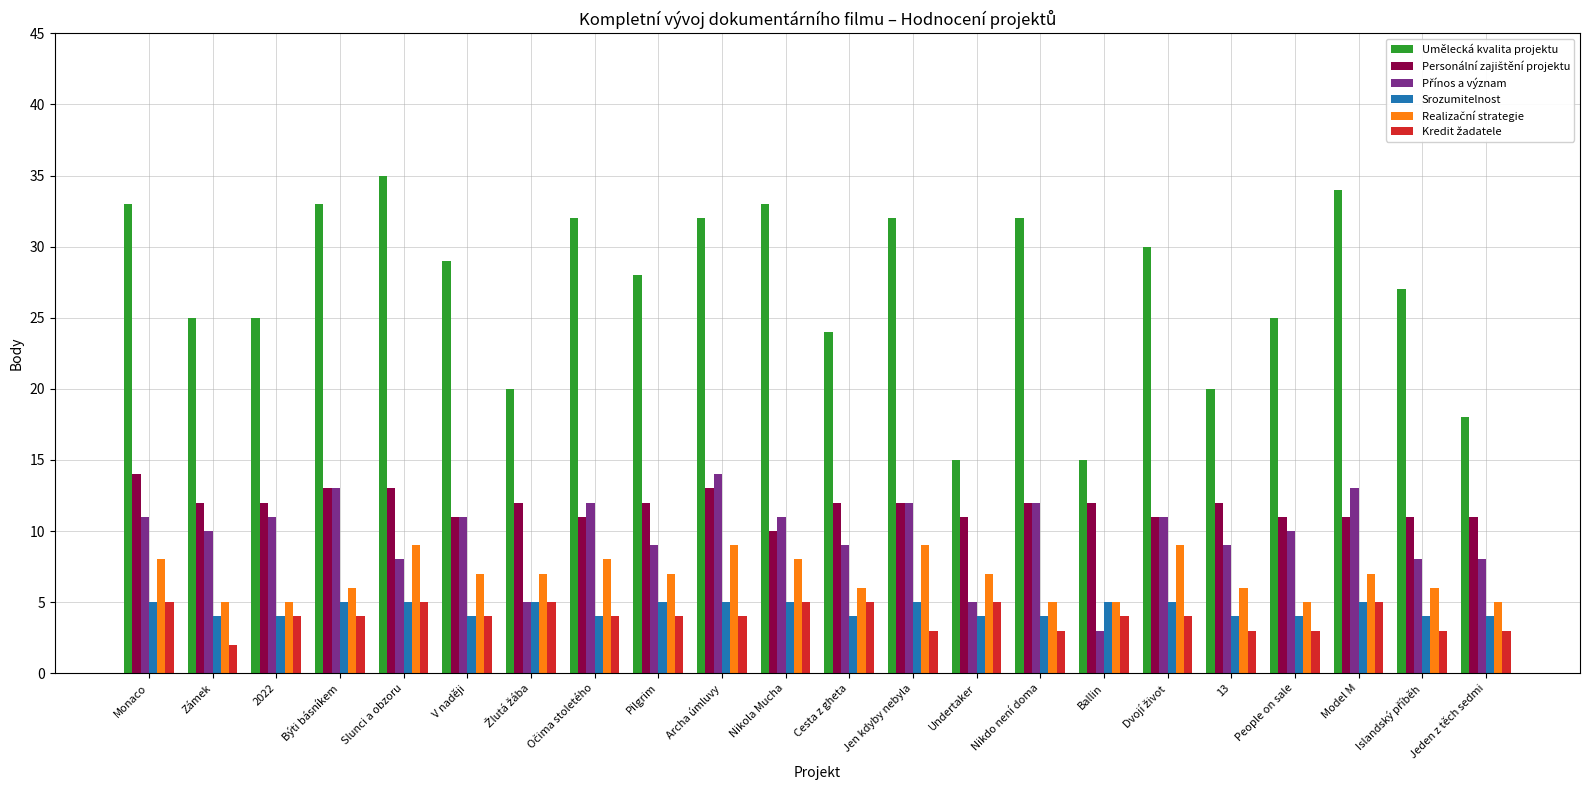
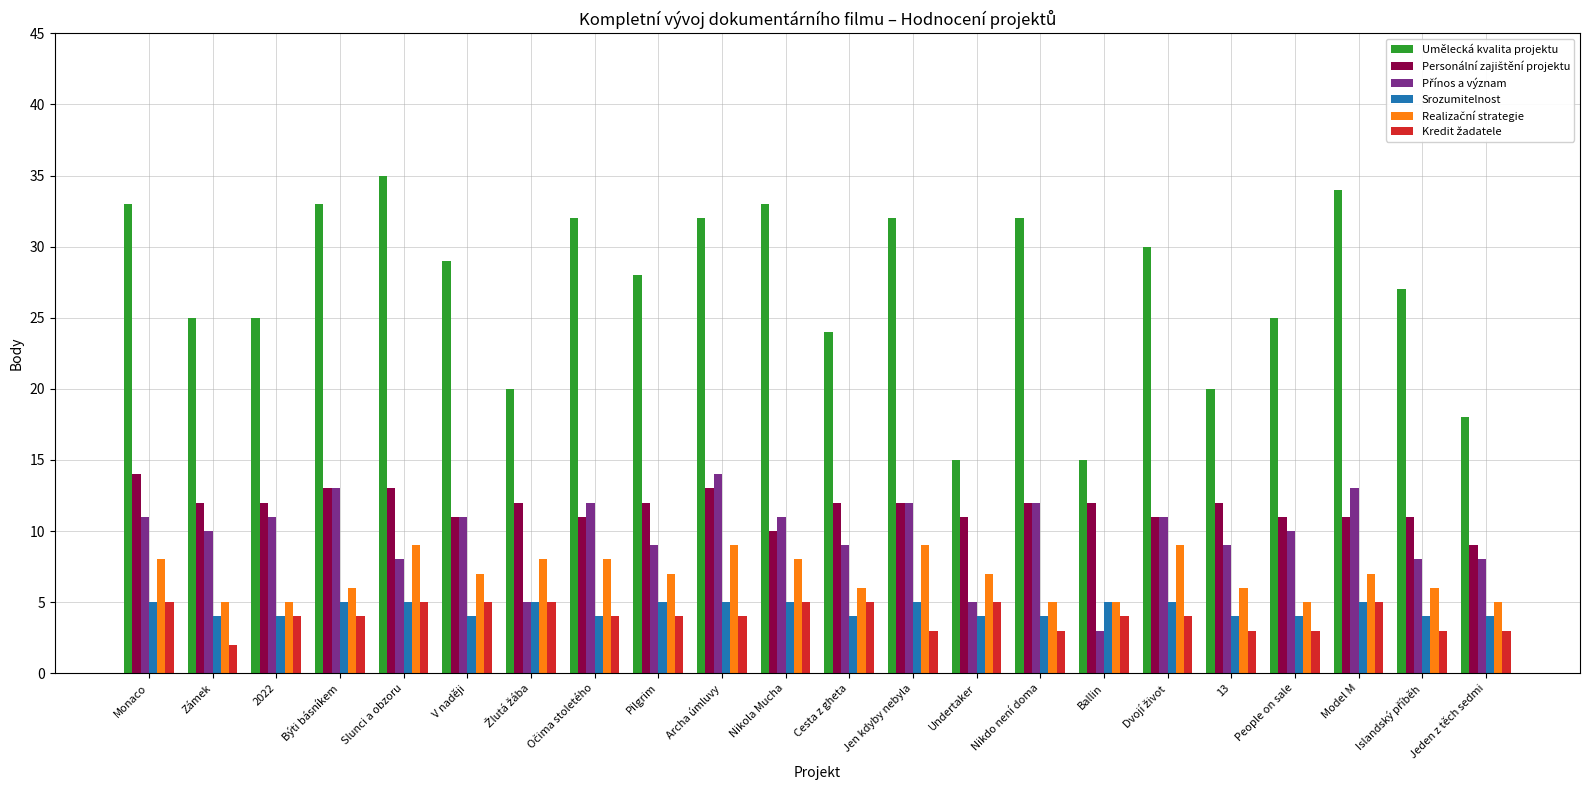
Kredit žadatele, V naději: 4 -> 5
Realizační strategie, Žlutá žába: 7 -> 8
Personální zajištění projektu, Jeden z těch sedmi: 11 -> 9
